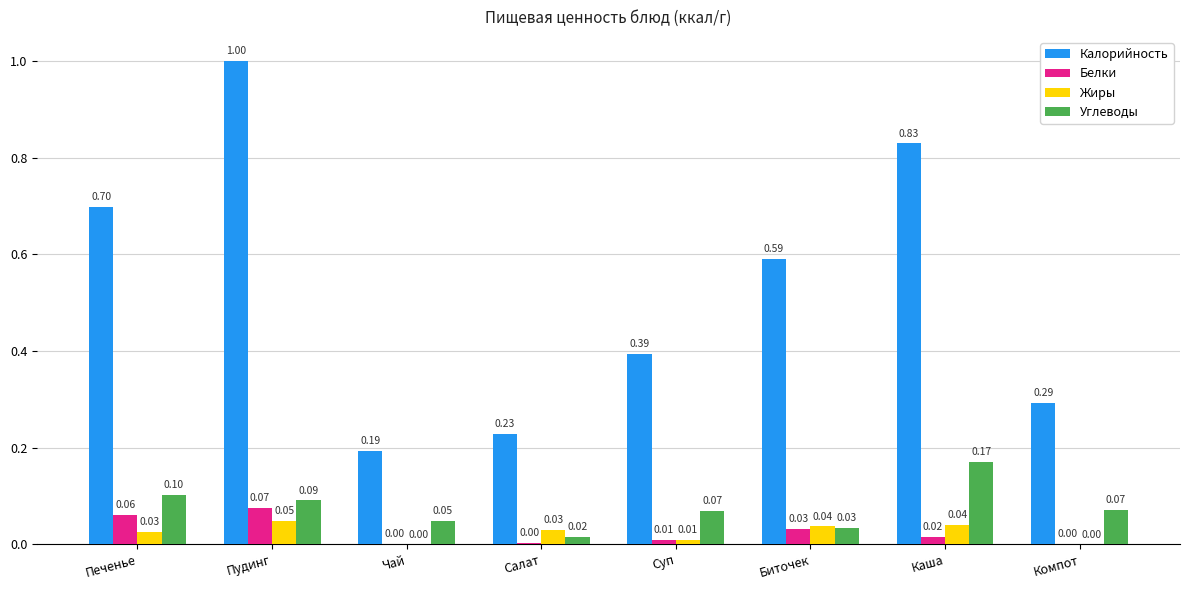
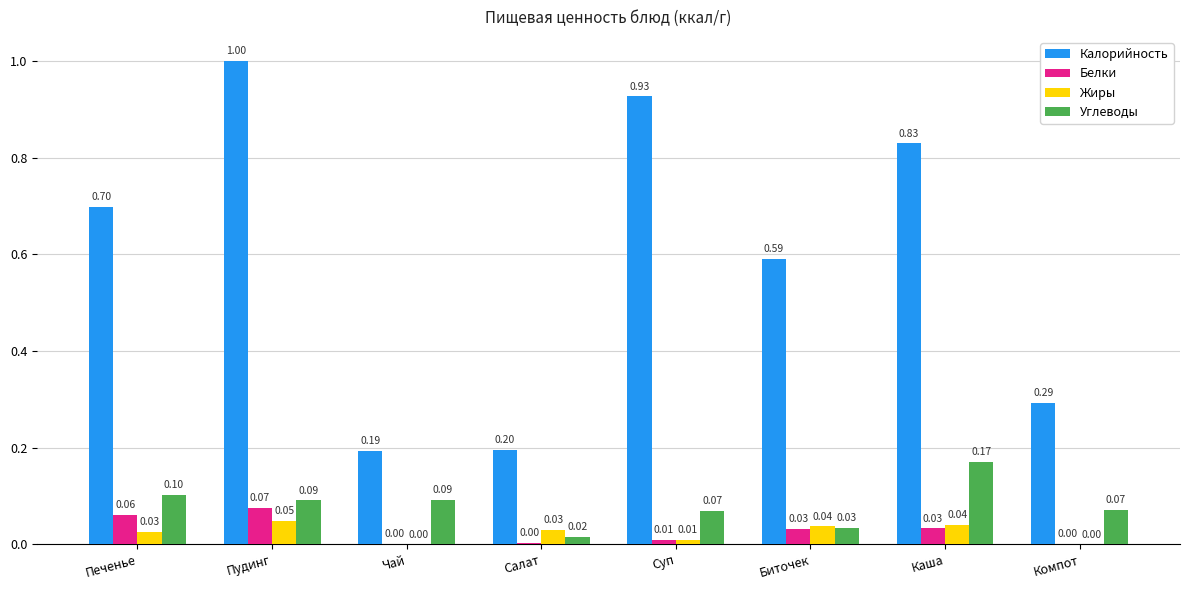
Углеводы, Чай: 0.05 -> 0.09
Калорийность, Салат: 0.23 -> 0.20
Калорийность, Суп: 0.39 -> 0.93
Белки, Каша: 0.02 -> 0.03
